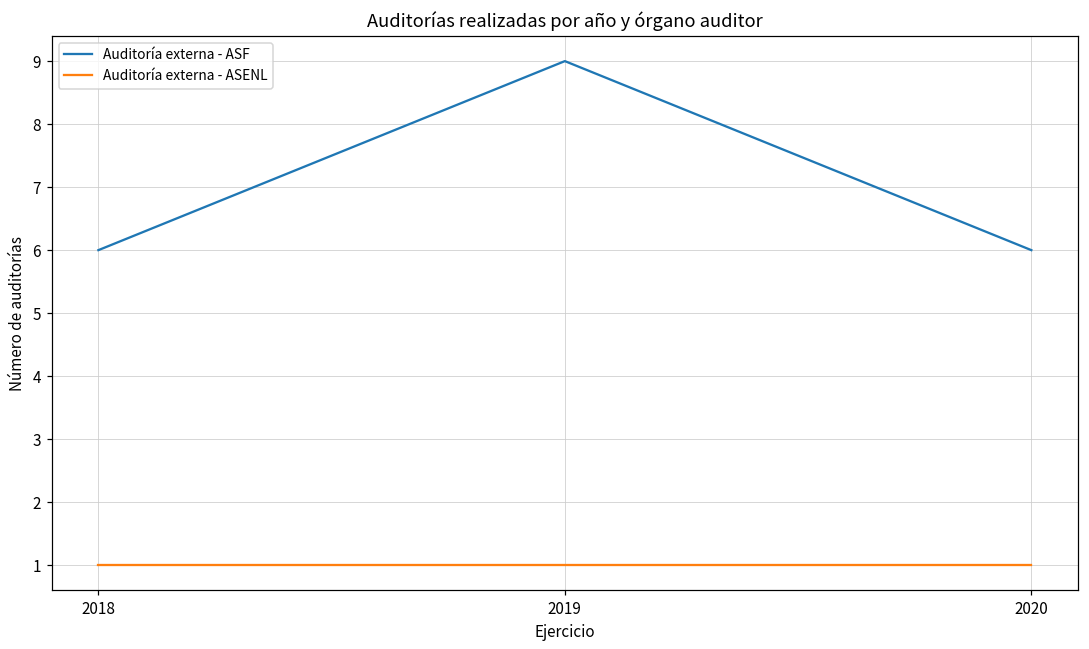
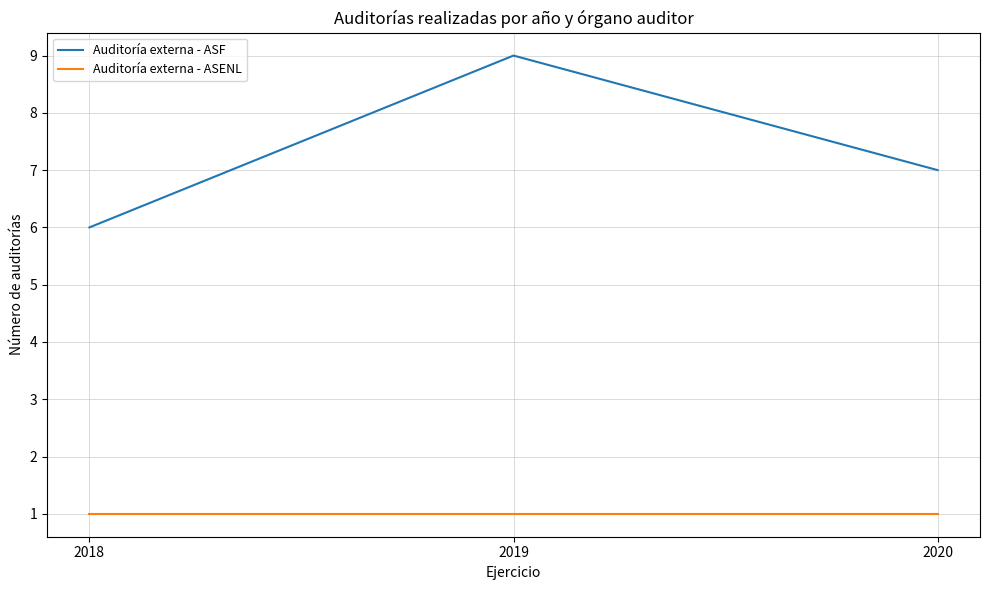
Auditoría externa - ASF, 2020: 6 -> 7
